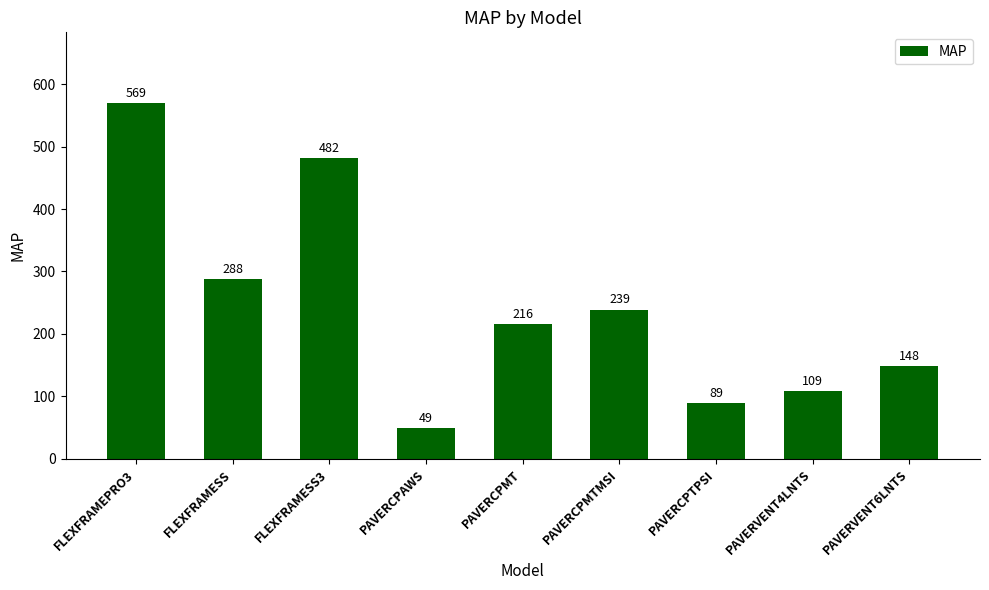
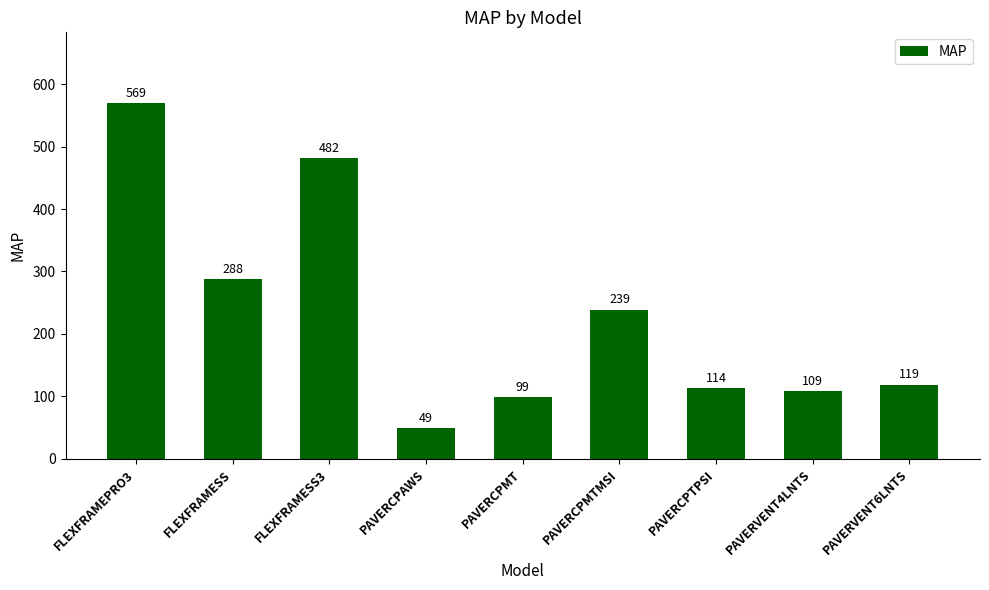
PAVERCPMT: 216 -> 99
PAVERCPTPSI: 89 -> 114
PAVERVENT6LNTS: 148 -> 119
